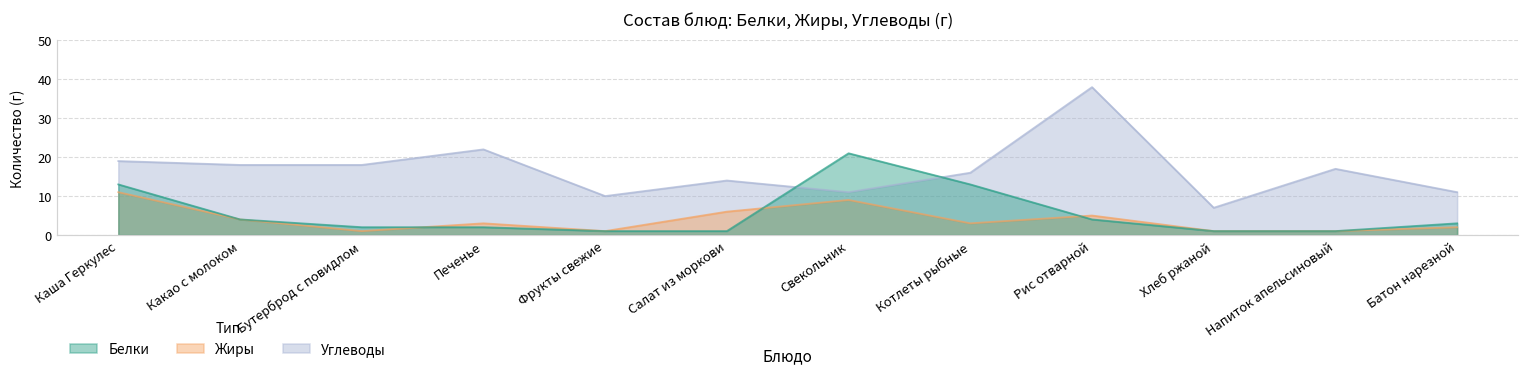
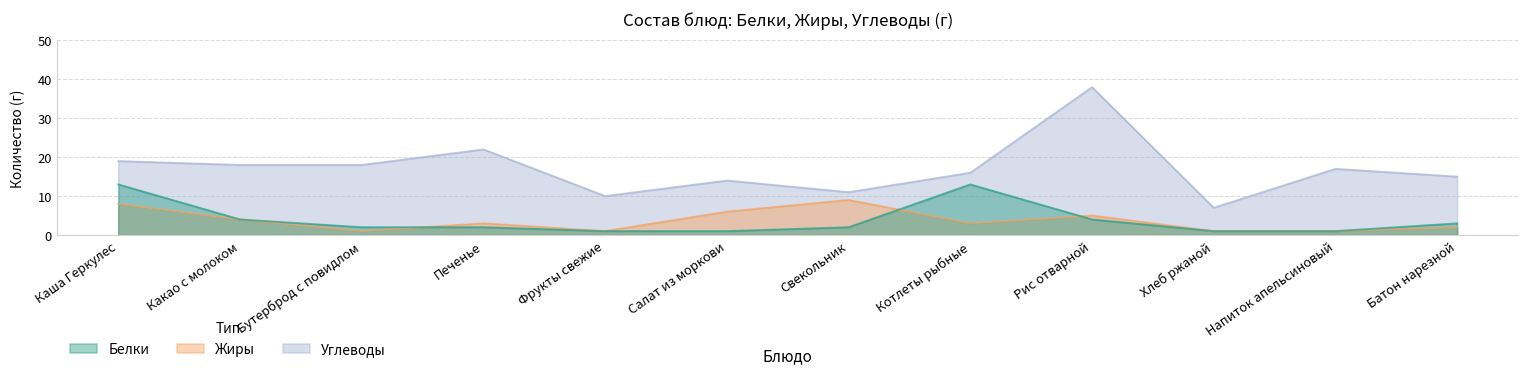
Жиры, Каша Геркулес: 11 -> 8
Белки, Свекольник: 21 -> 2
Углеводы, Батон нарезной: 11 -> 15
